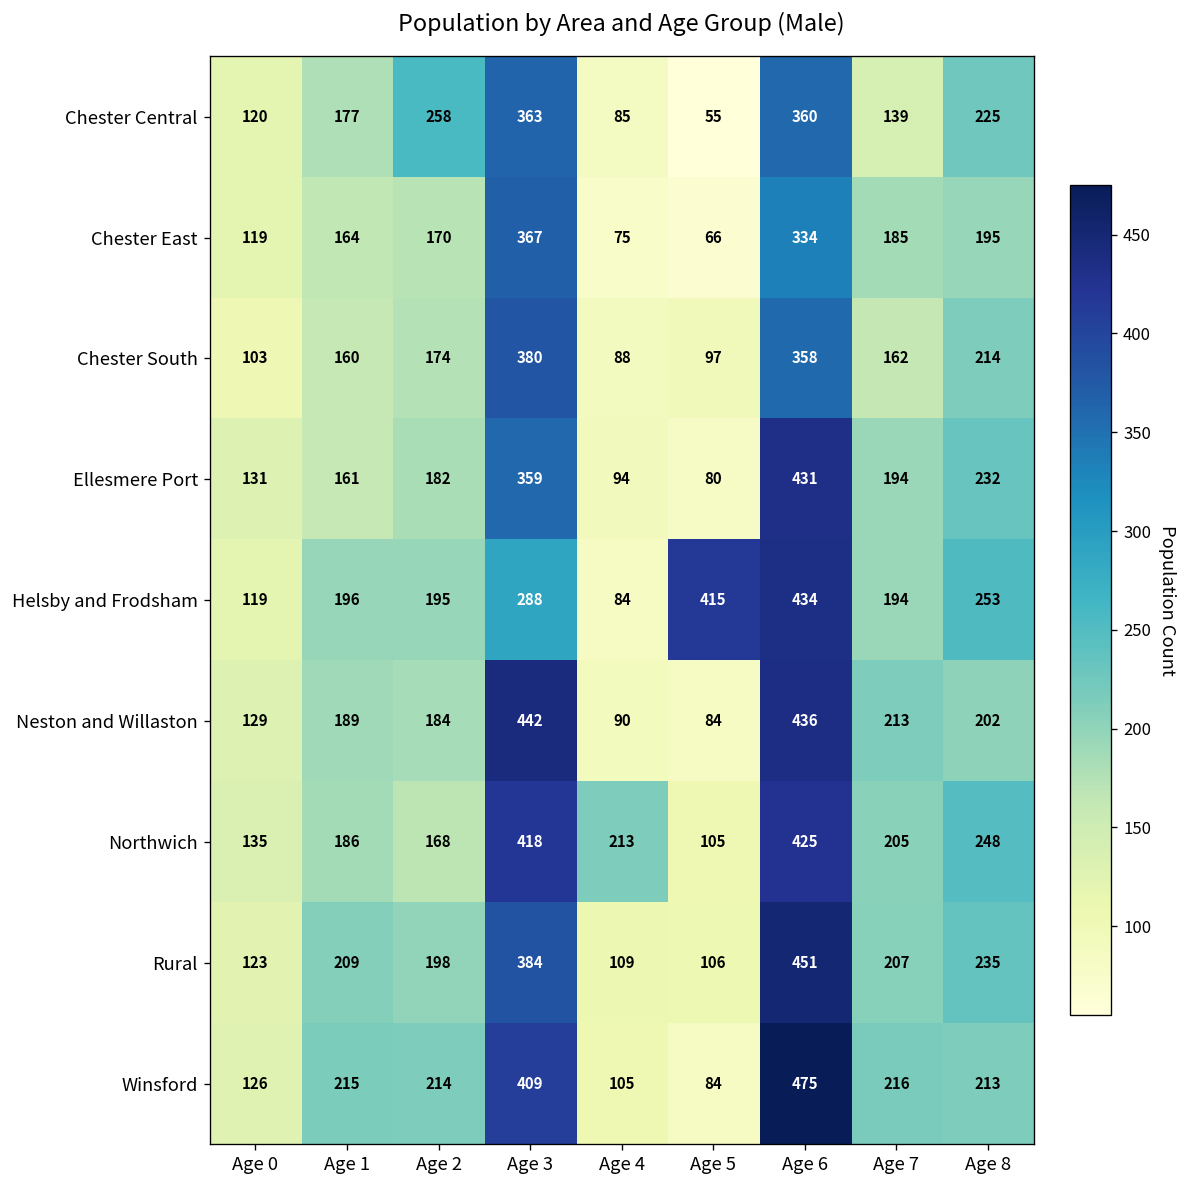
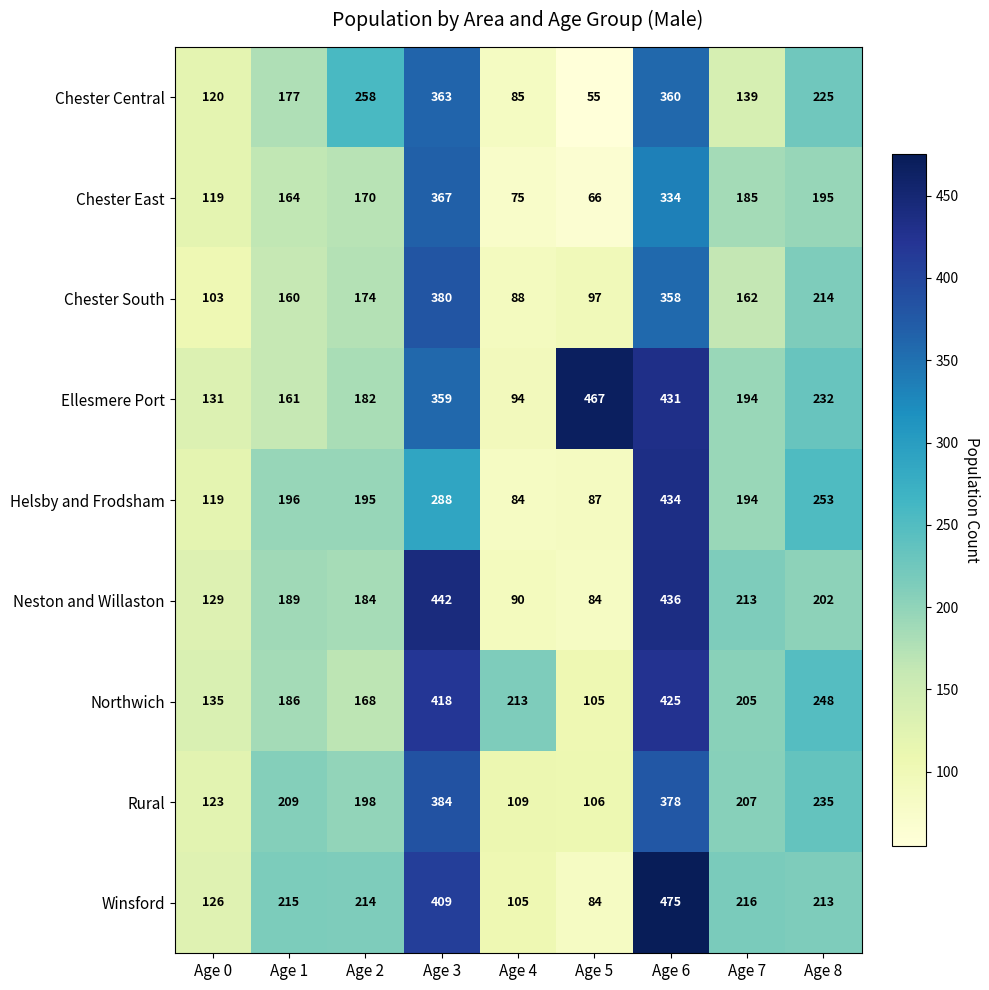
Ellesmere Port, Age 5: 80 -> 467
Helsby and Frodsham, Age 5: 415 -> 87
Rural, Age 6: 451 -> 378
